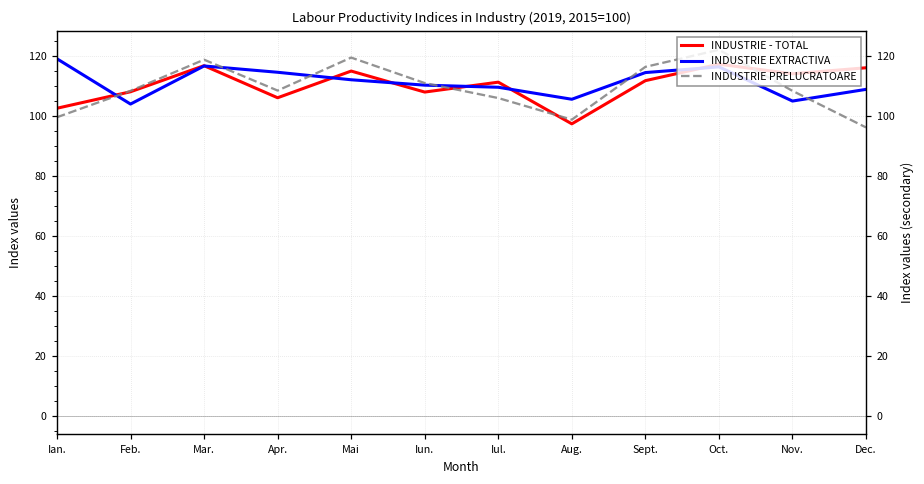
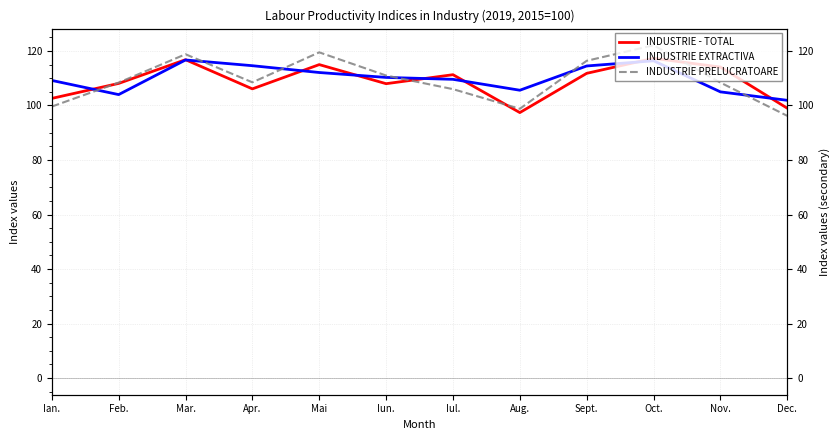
INDUSTRIE EXTRACTIVA, Ian.: 119 -> 109
INDUSTRIE - TOTAL, Dec.: 116 -> 99
INDUSTRIE EXTRACTIVA, Dec.: 109 -> 102
